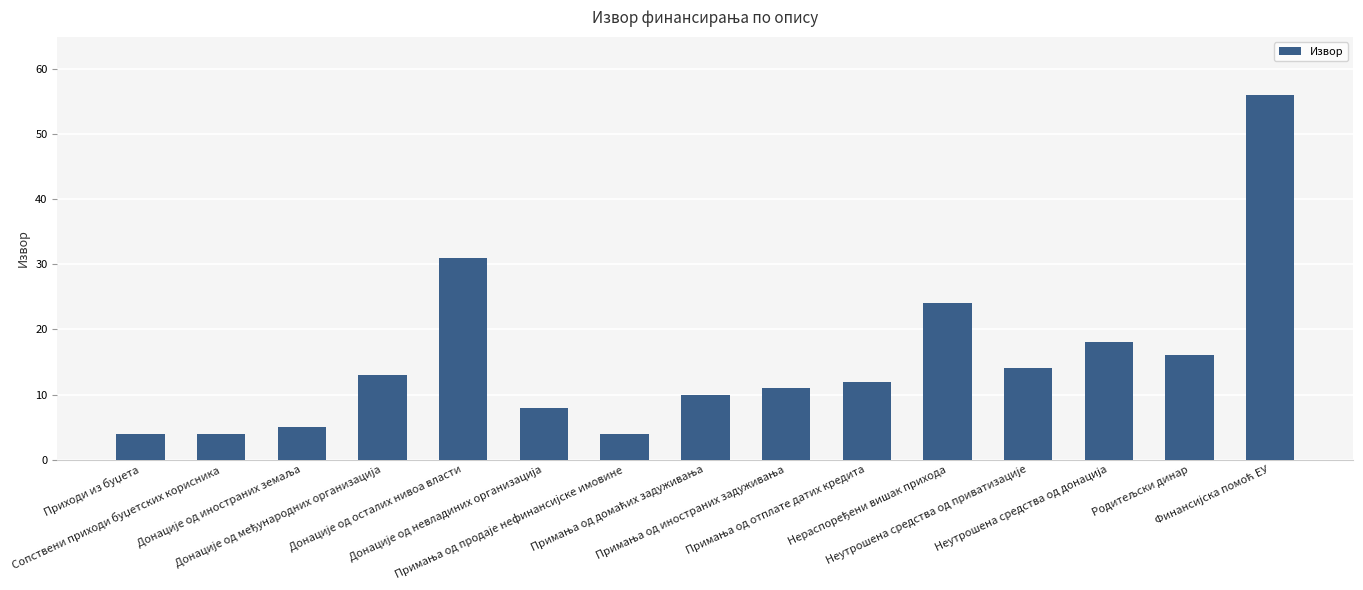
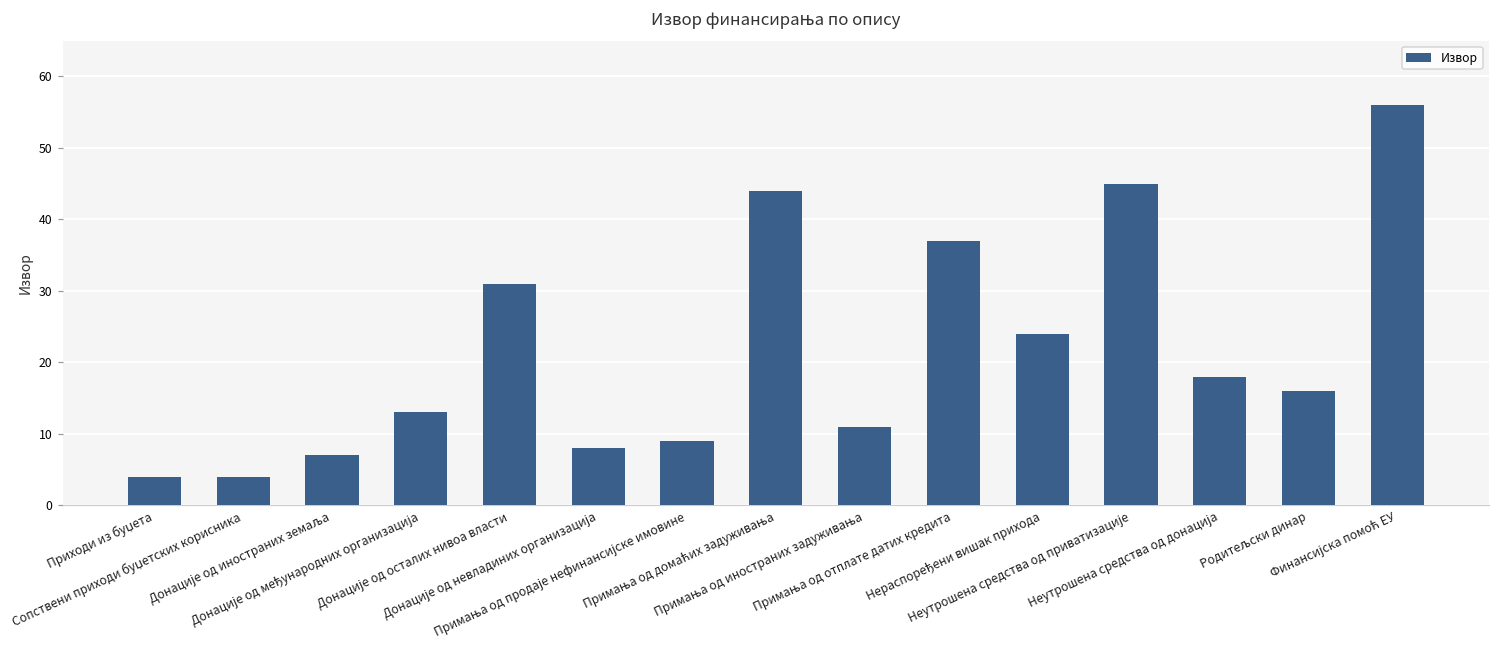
Донације од иностраних земаља: 5 -> 7
Примања од продаје нефинансијске имовине: 4 -> 9
Примања од домаћих задуживања: 10 -> 44
Примања од отплате датих кредита: 12 -> 37
Неутрошена средства од приватизације: 14 -> 45
